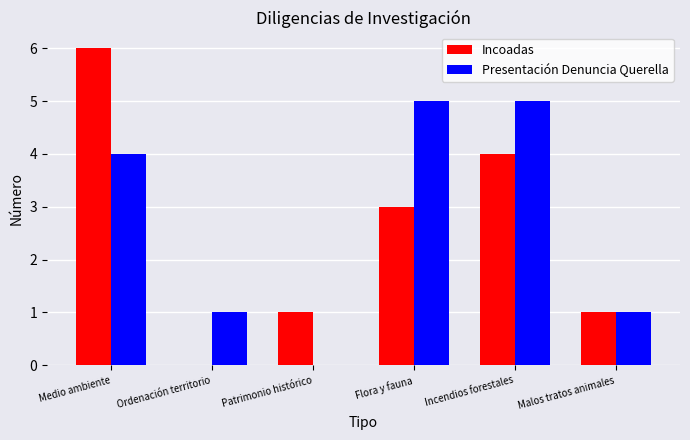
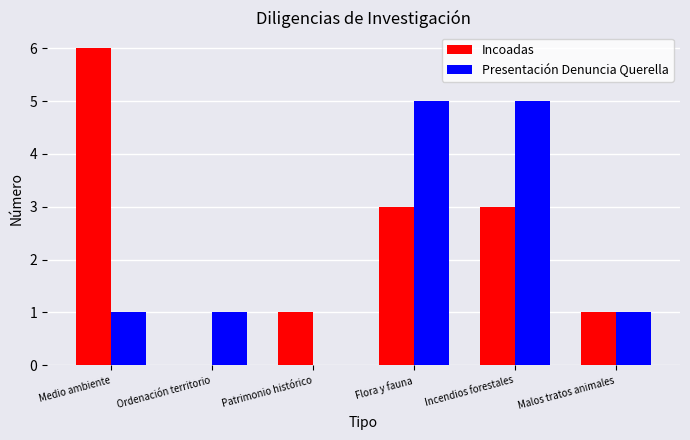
Presentación Denuncia Querella, Medio ambiente: 4 -> 1
Incoadas, Incendios forestales: 4 -> 3
